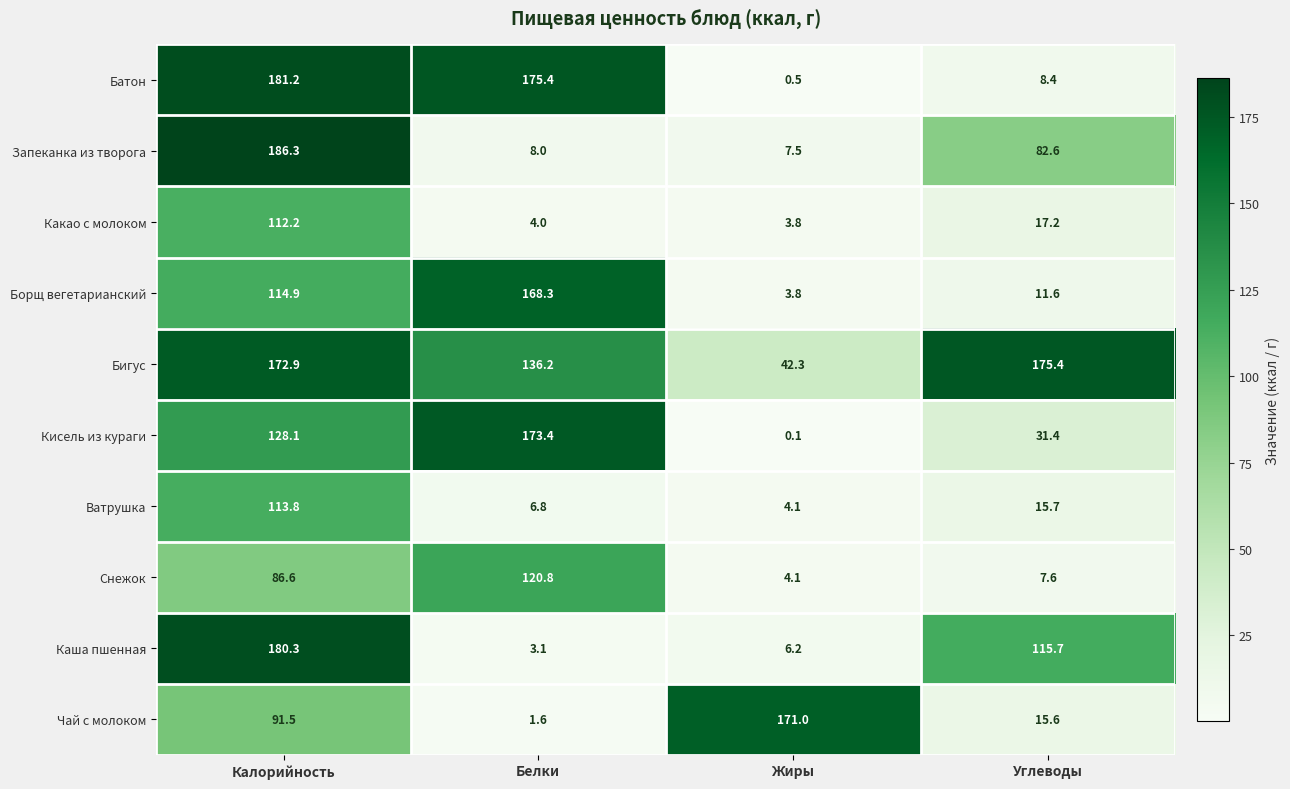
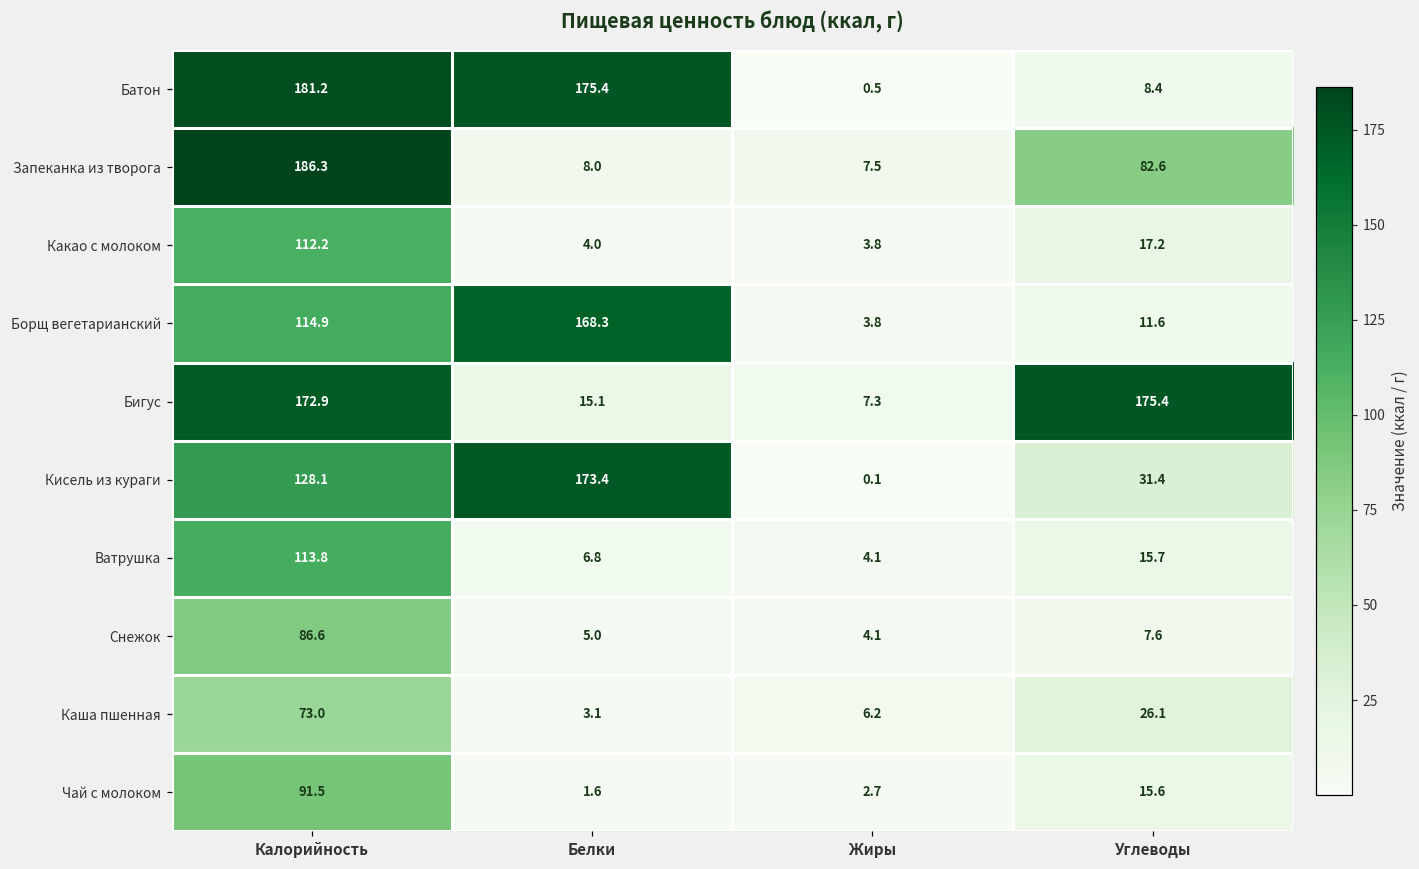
Бигус, Белки: 136.2 -> 15.1
Бигус, Жиры: 42.3 -> 7.3
Снежок, Белки: 120.8 -> 5.0
Каша пшенная, Калорийность: 180.3 -> 73.0
Каша пшенная, Углеводы: 115.7 -> 26.1
Чай с молоком, Жиры: 171.0 -> 2.7
